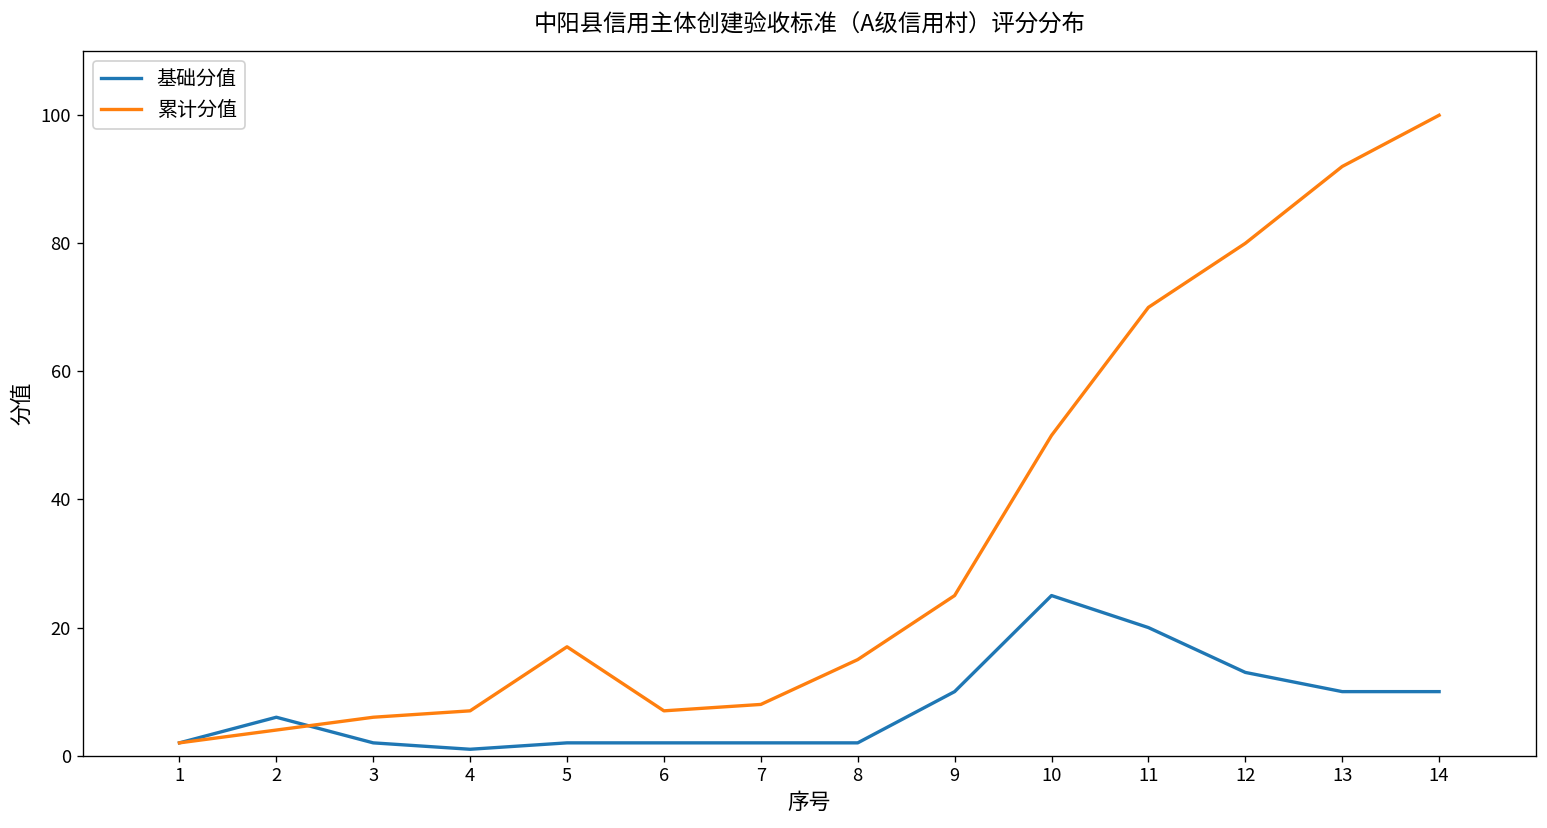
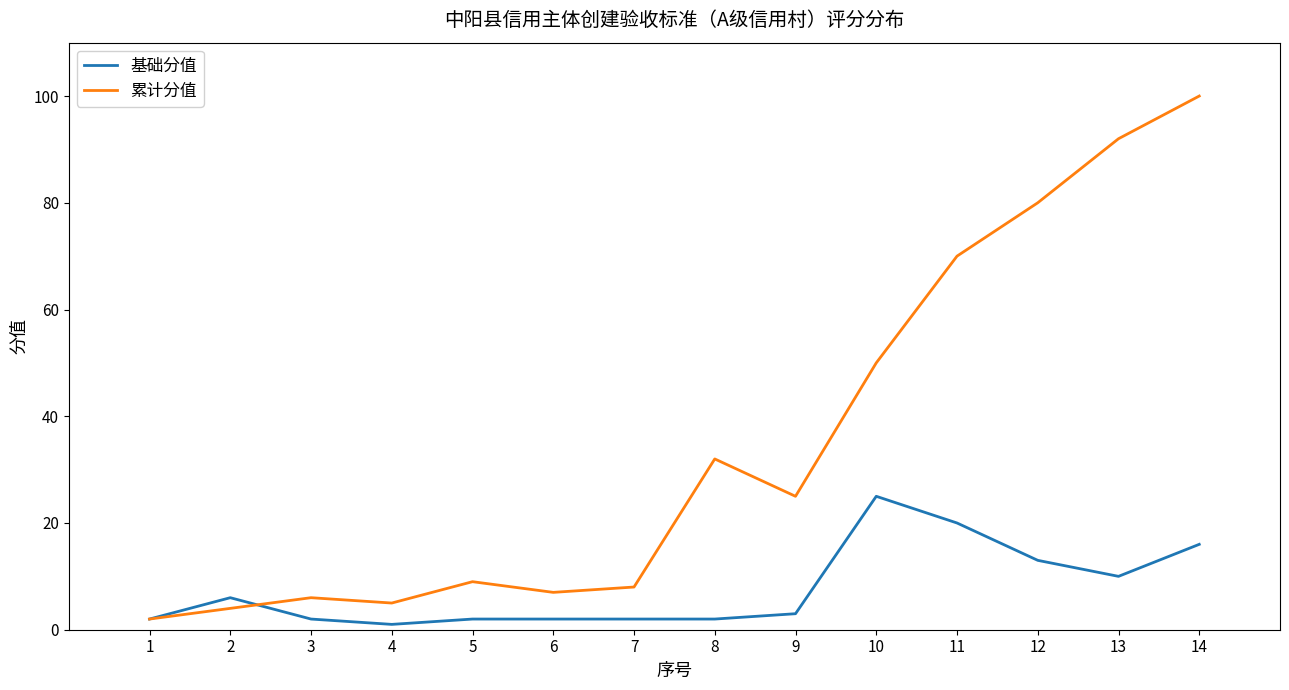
累计分值, 4: 7 -> 5
累计分值, 5: 17 -> 9
累计分值, 8: 15 -> 32
基础分值, 9: 10 -> 3
基础分值, 14: 10 -> 16
